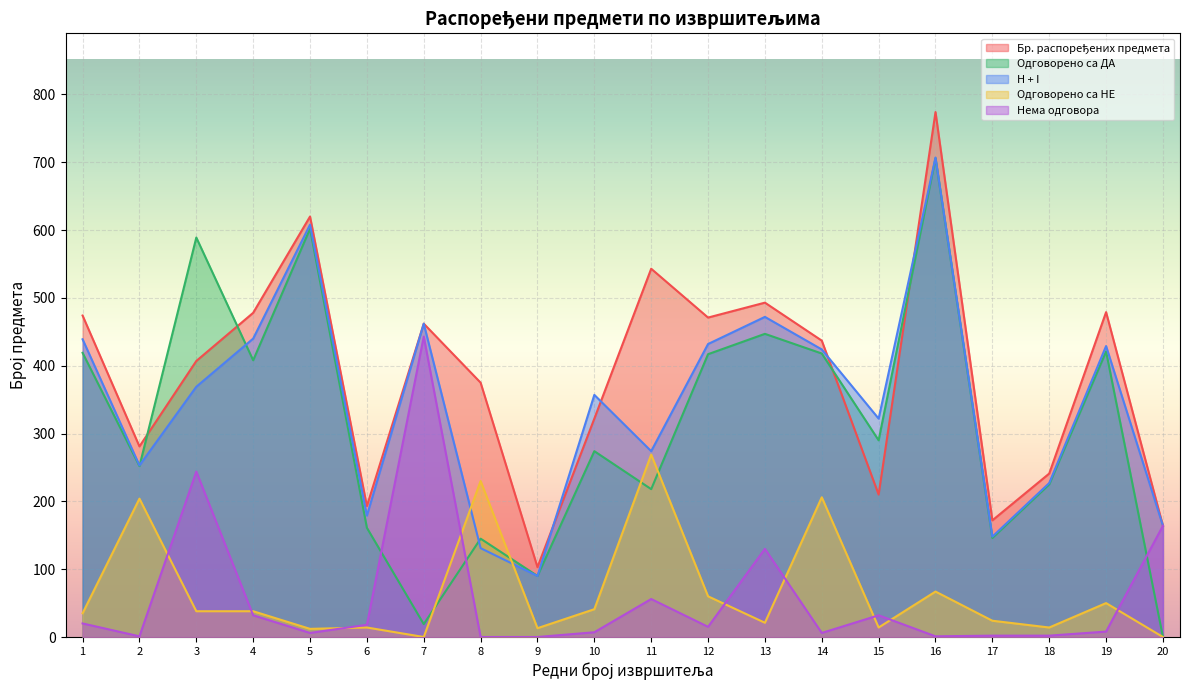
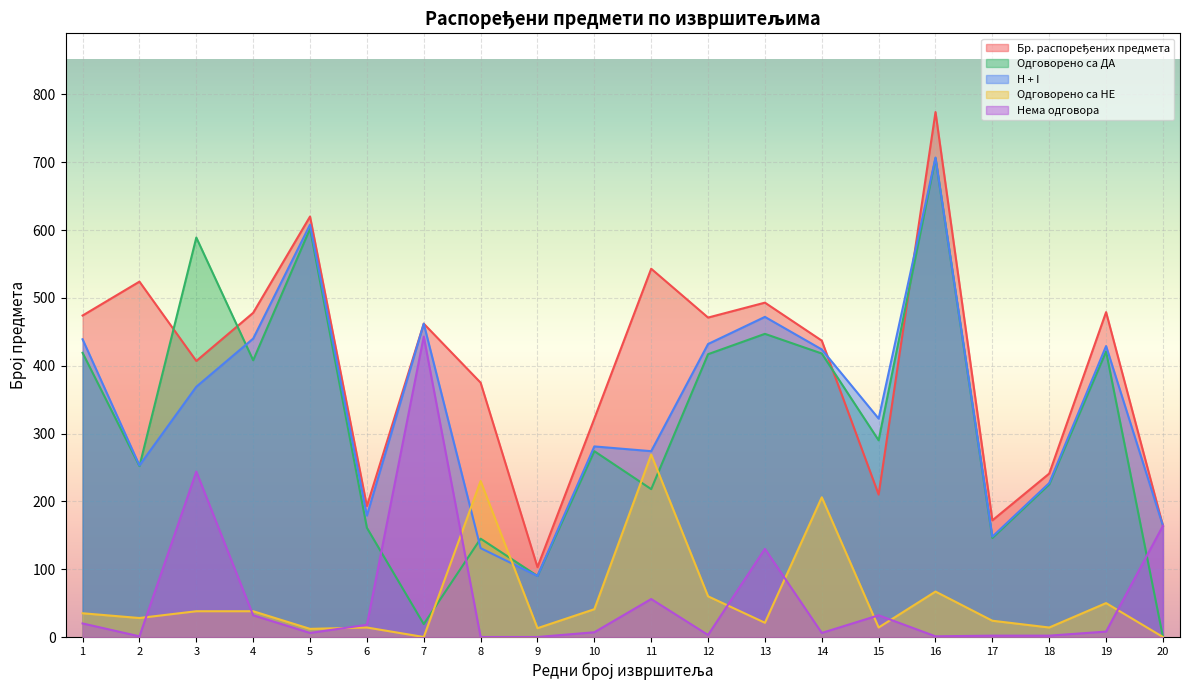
Бр. распоређених предмета, 2: 280 -> 520
Одговорено са НЕ, 2: 200 -> 30
H + I, 10: 360 -> 280
Нема одговора, 12: 20 -> 0
